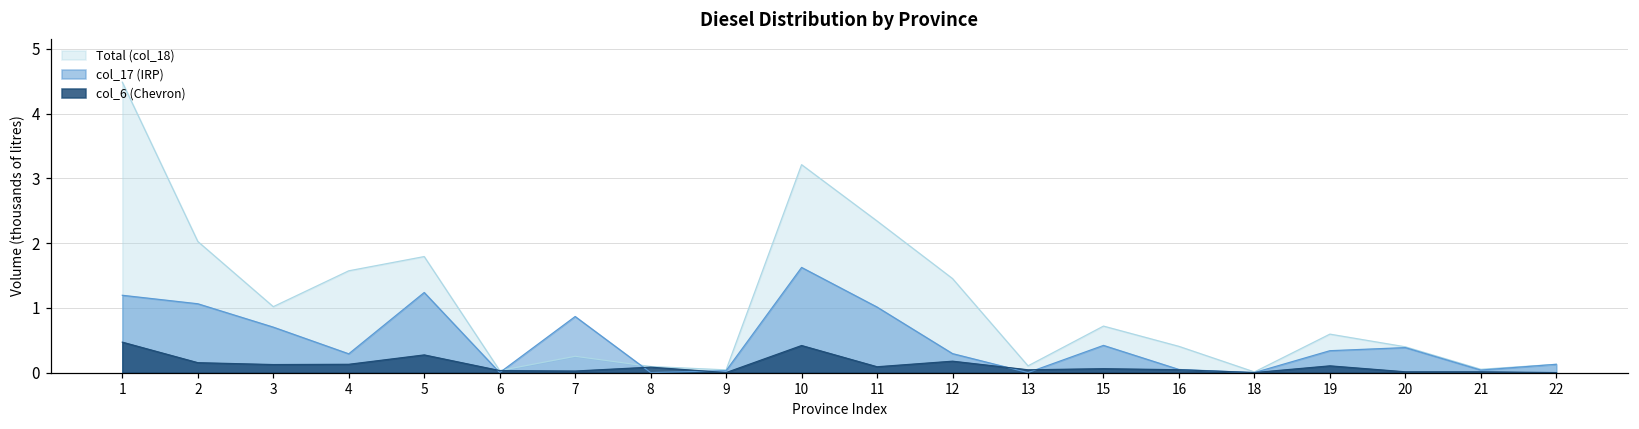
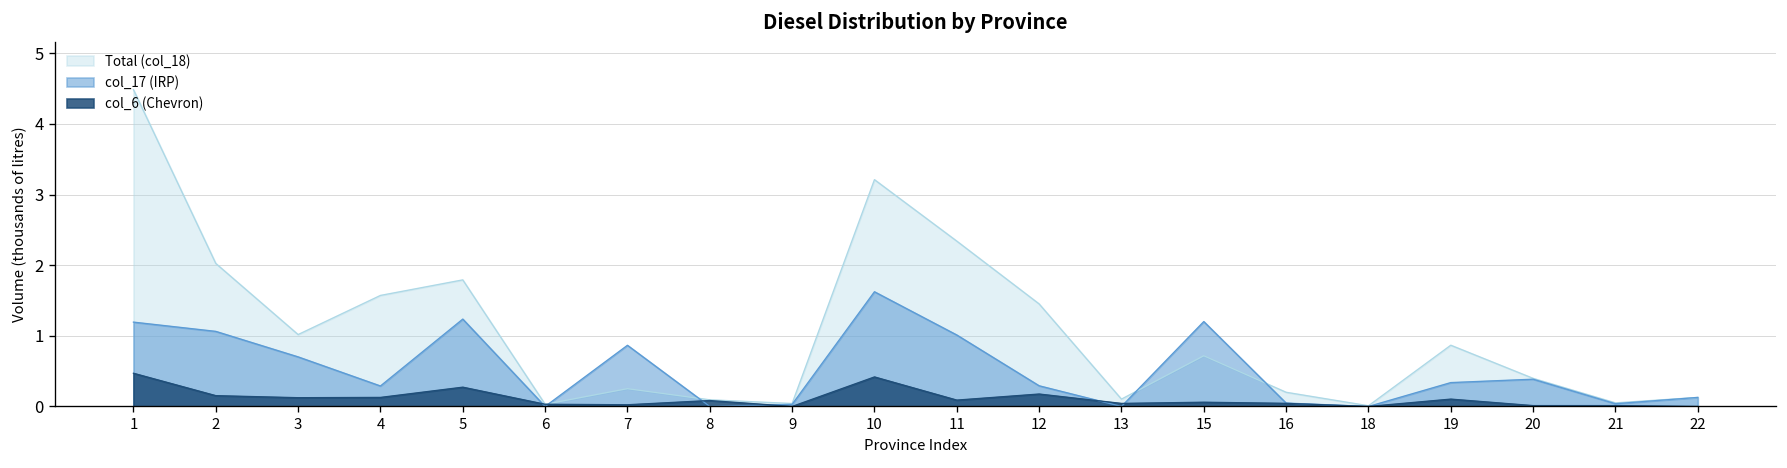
col_17 (IRP), 15: 0.4 -> 1.2
Total (col_18), 16: 0.4 -> 0.2
Total (col_18), 19: 0.6 -> 0.9
